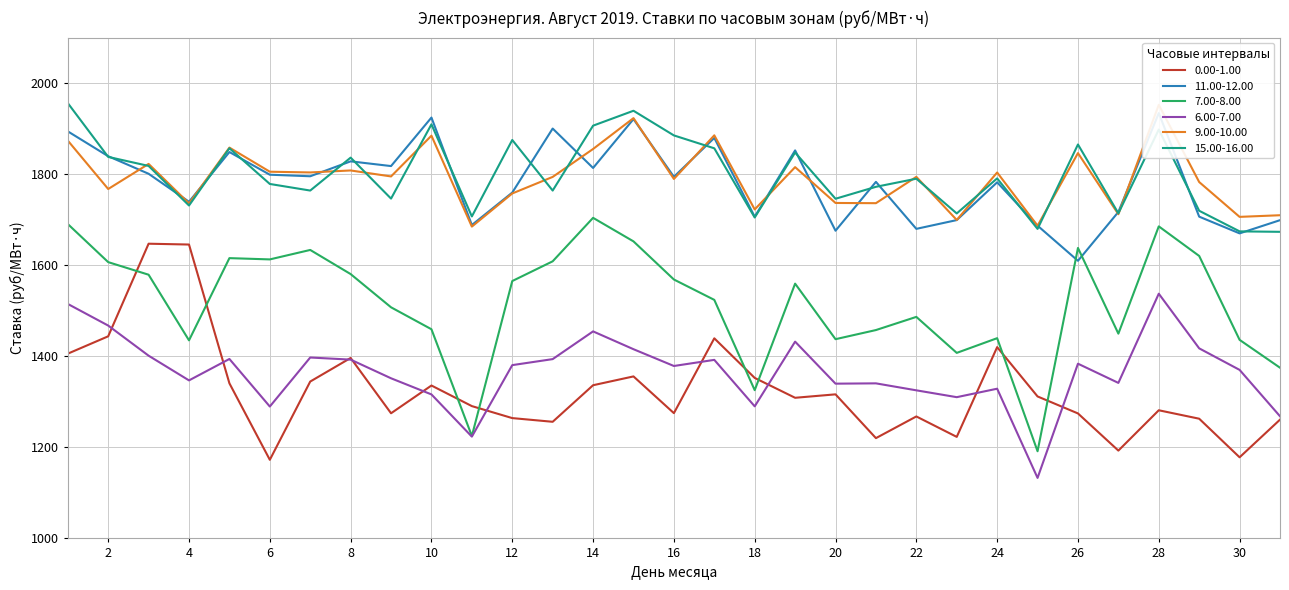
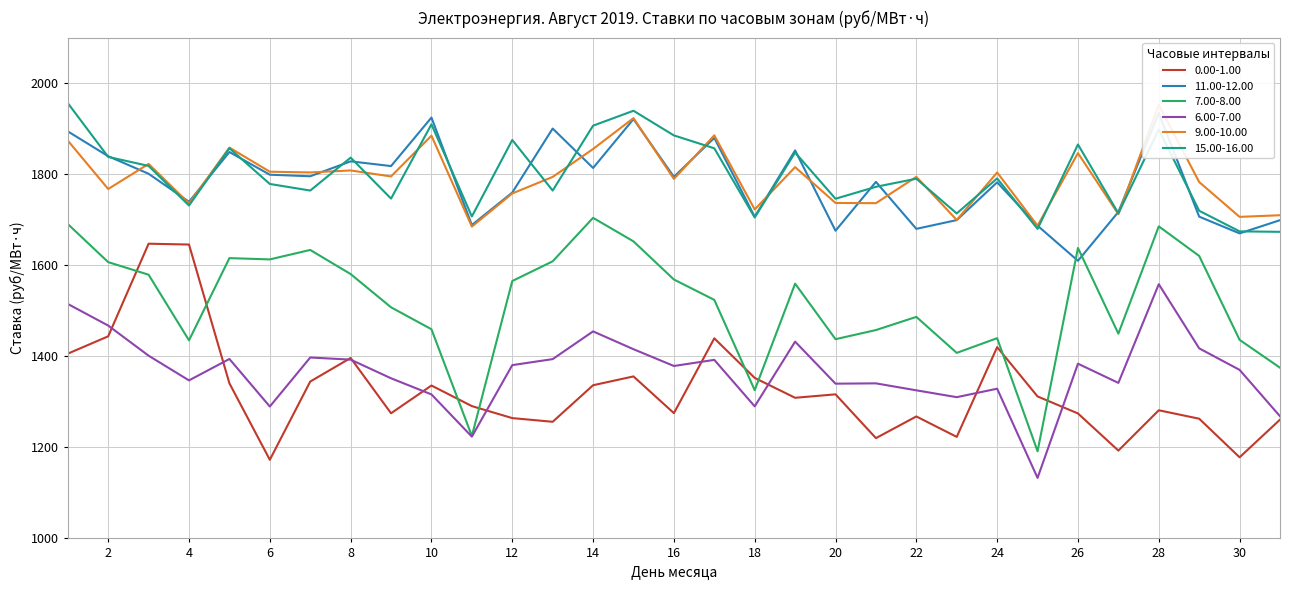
6.00-7.00, 28: 1540 -> 1560
